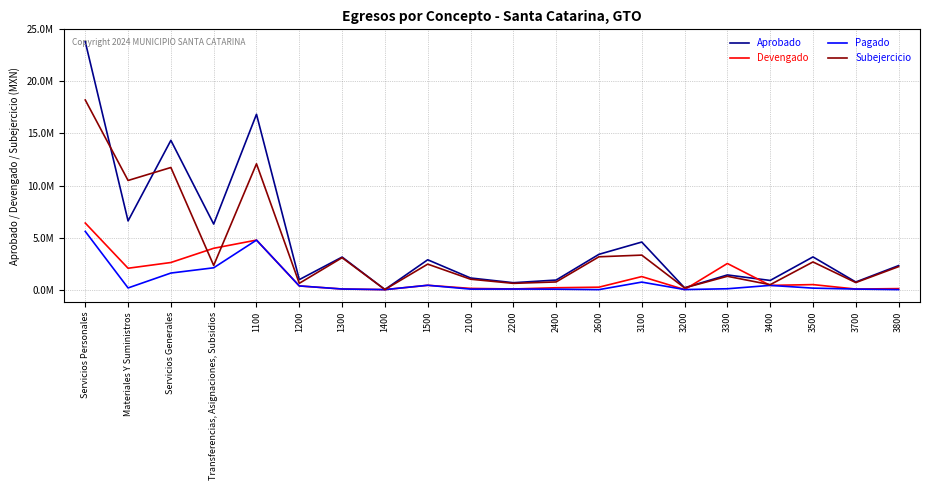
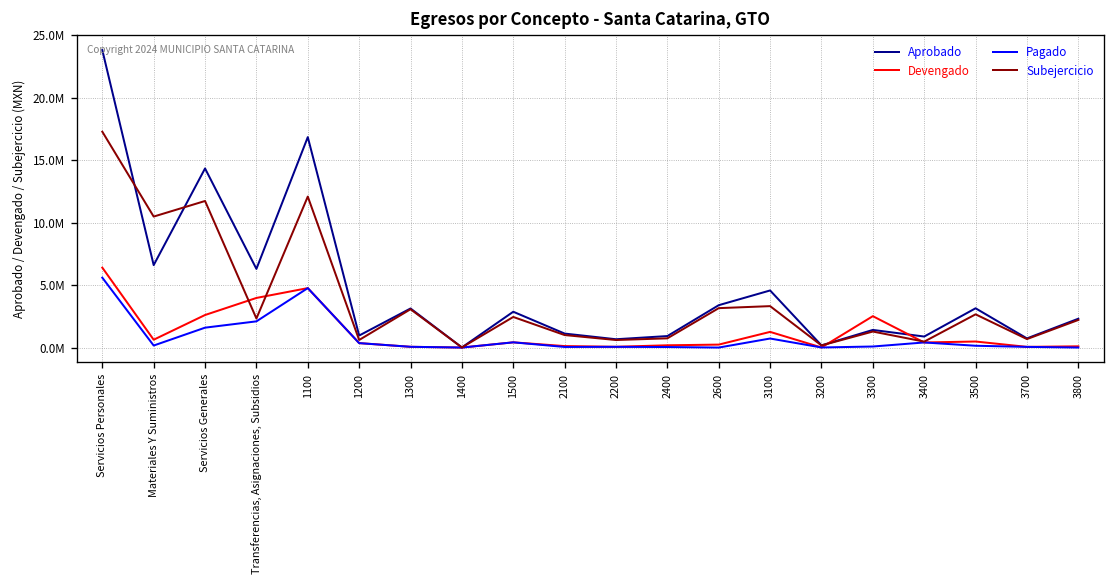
Subejercicio, Servicios Personales: 18200000 -> 17300000
Devengado, Materiales Y Suministros: 2100000 -> 600000
